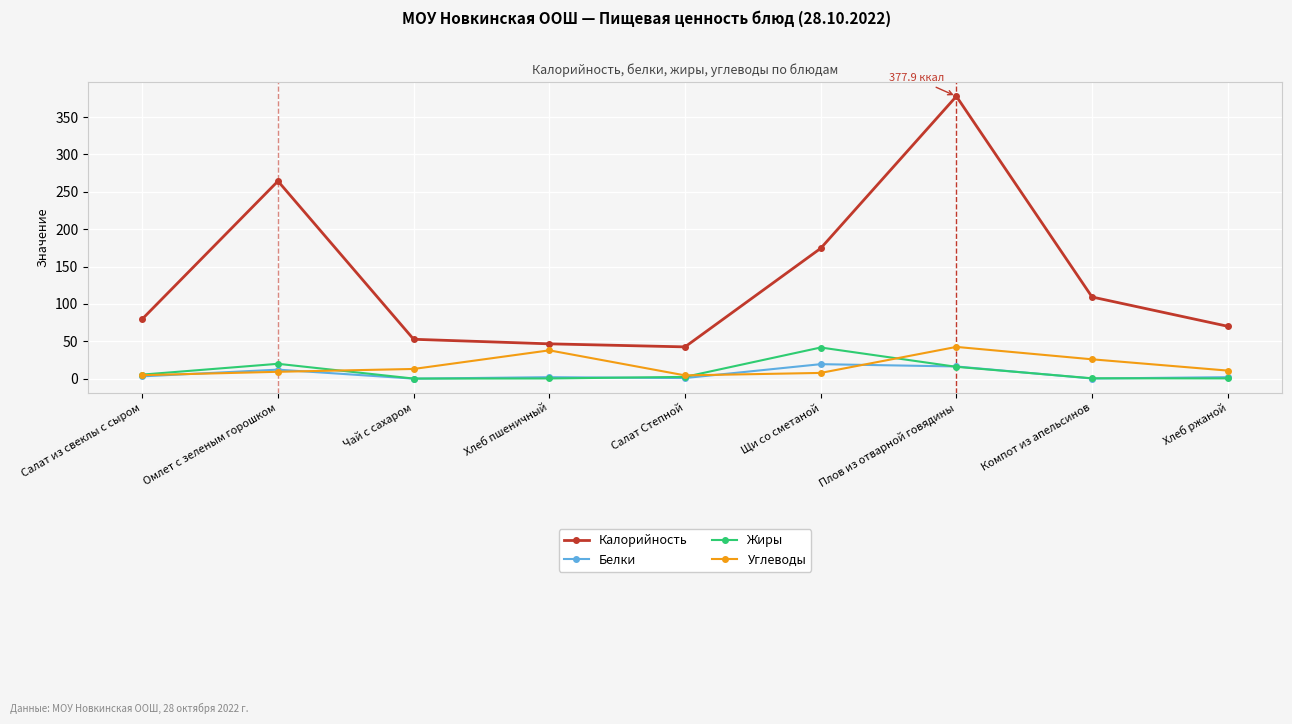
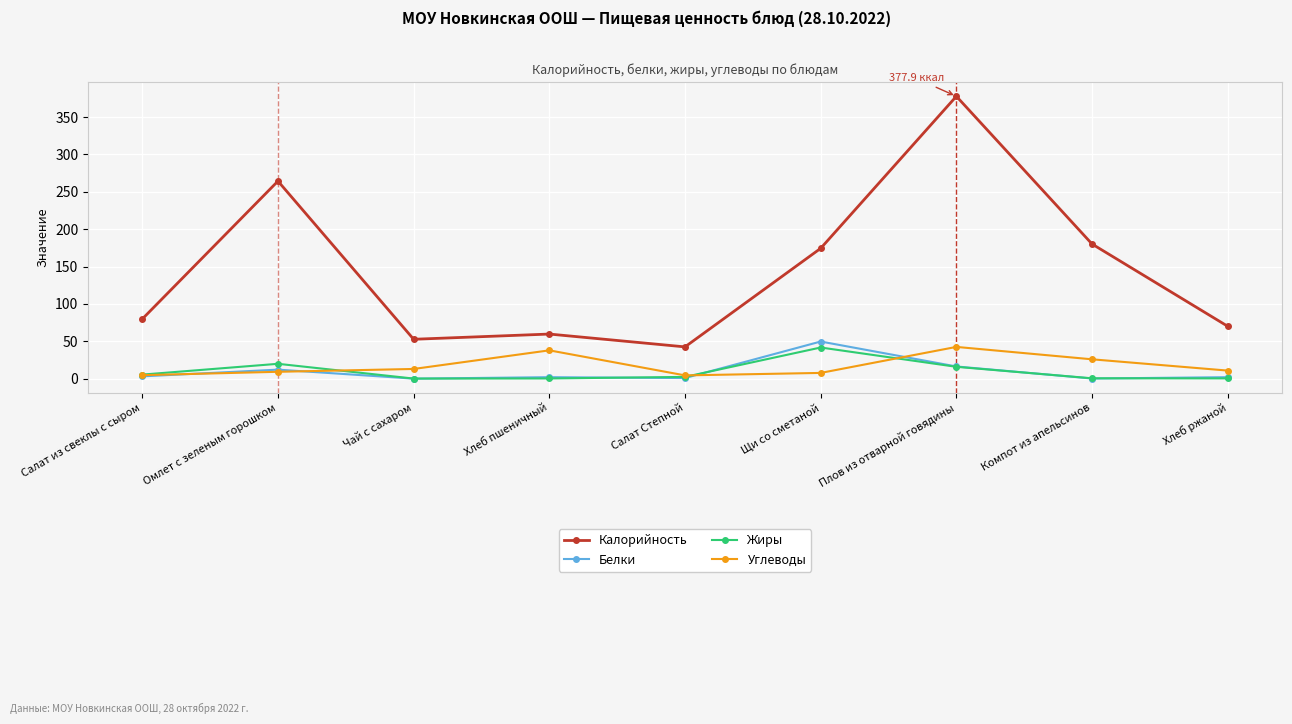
Калорийность, Хлеб пшеничный: 50 -> 60
Белки, Щи со сметаной: 20 -> 50
Калорийность, Компот из апельсинов: 110 -> 180
